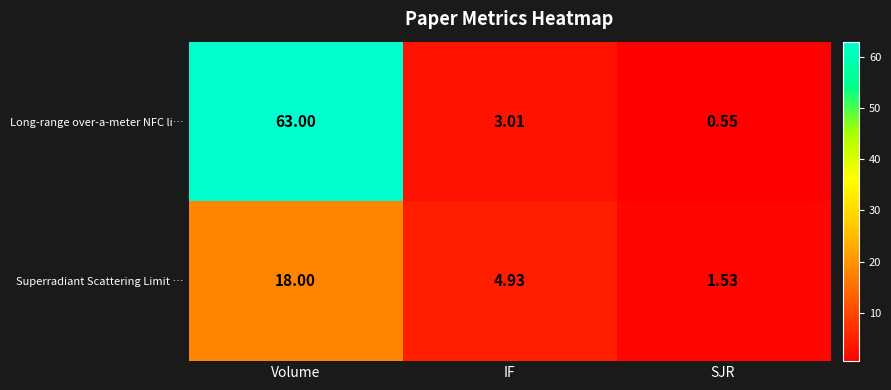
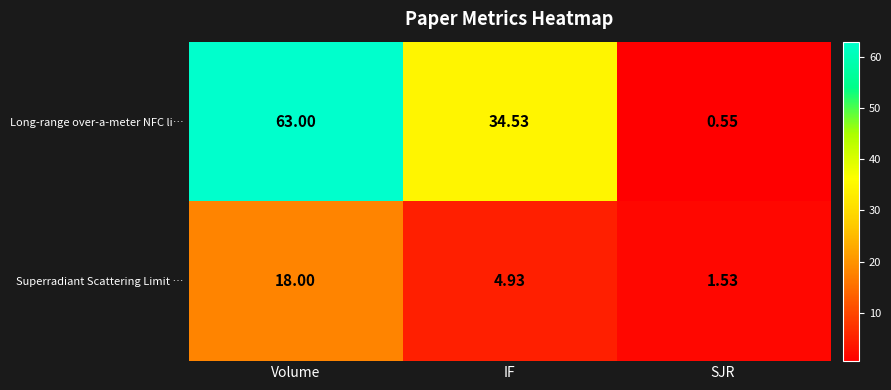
Long-range over-a-meter NFC li…, IF: 3.01 -> 34.53
